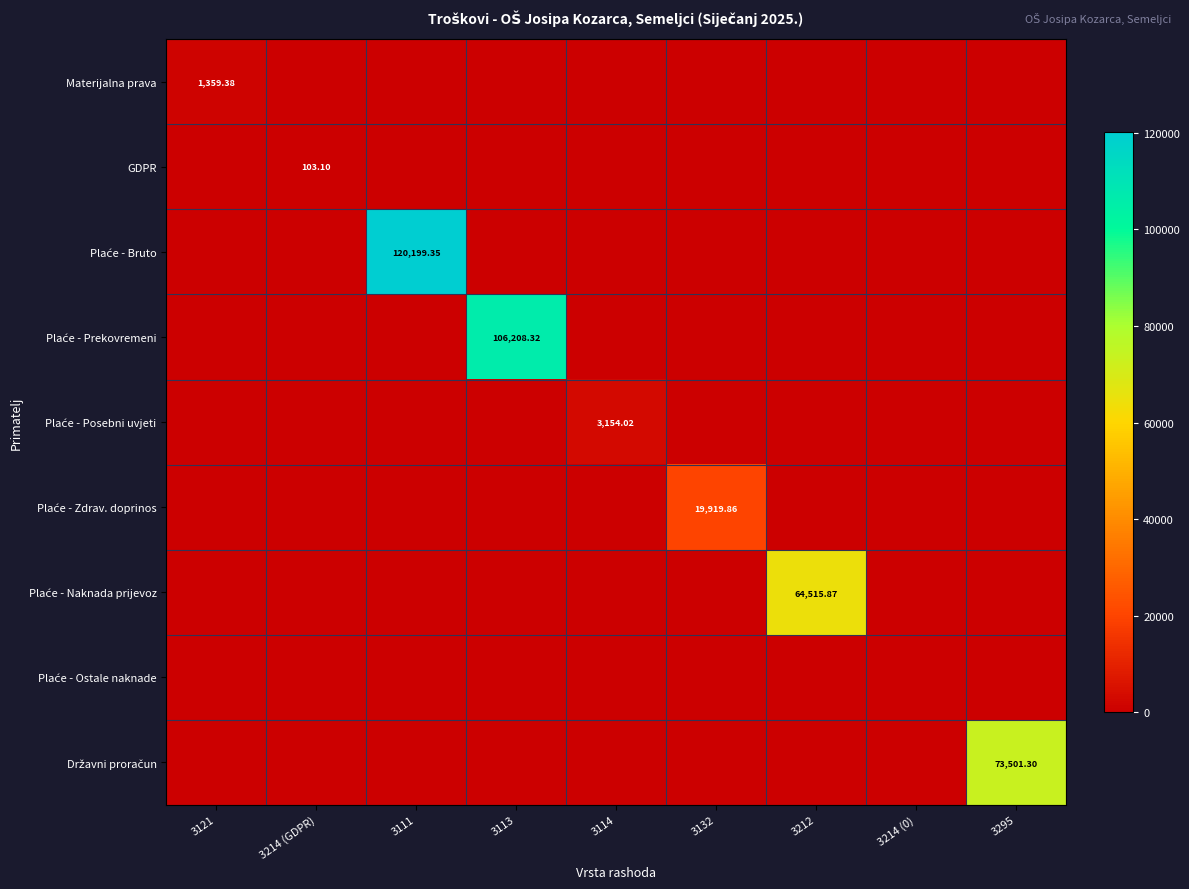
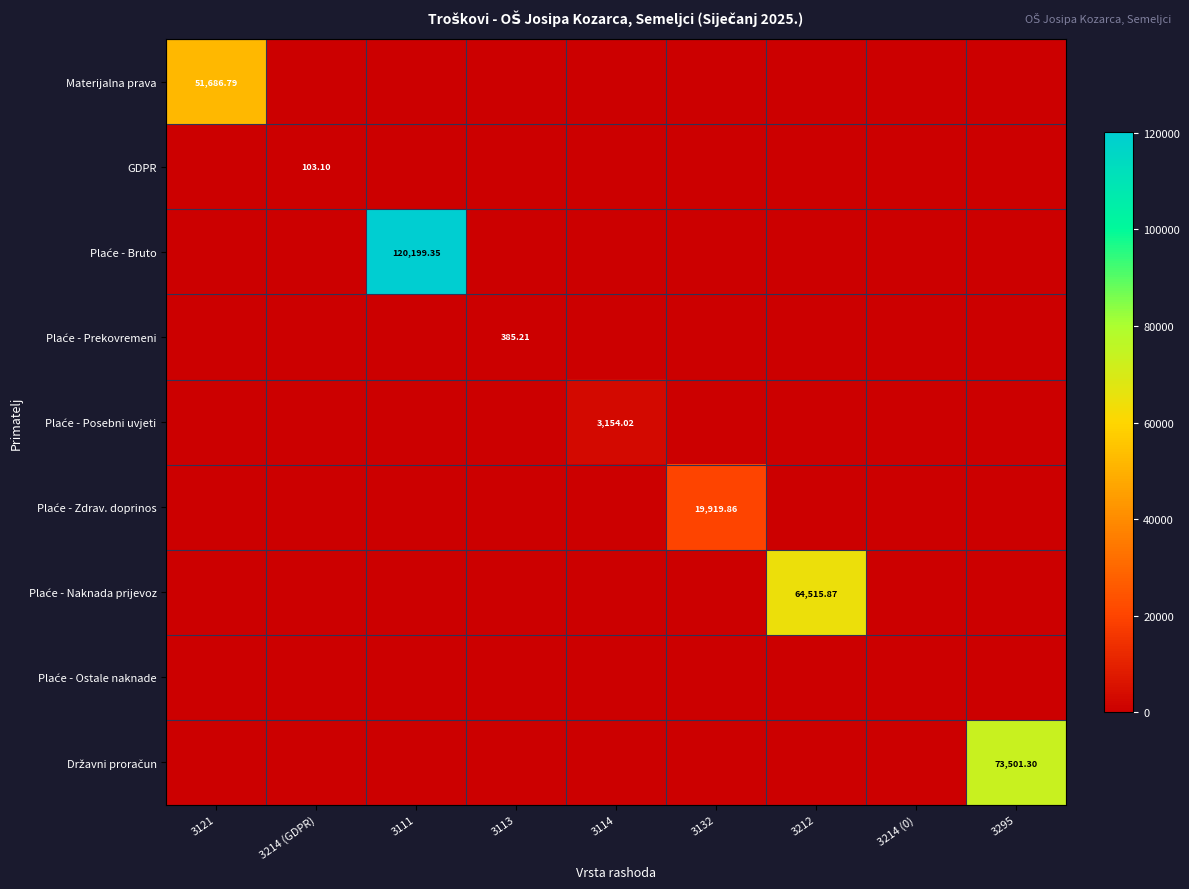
Materijalna prava, 3121: 1,359.38 -> 51,686.79
Plaće - Prekovremeni, 3113: 106,208.32 -> 385.21
